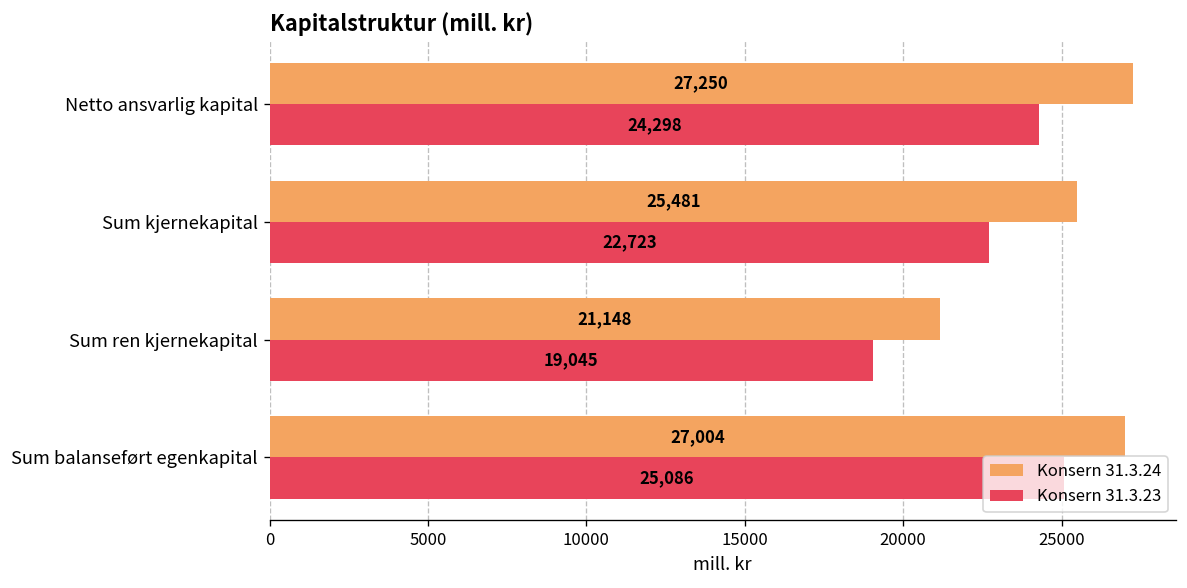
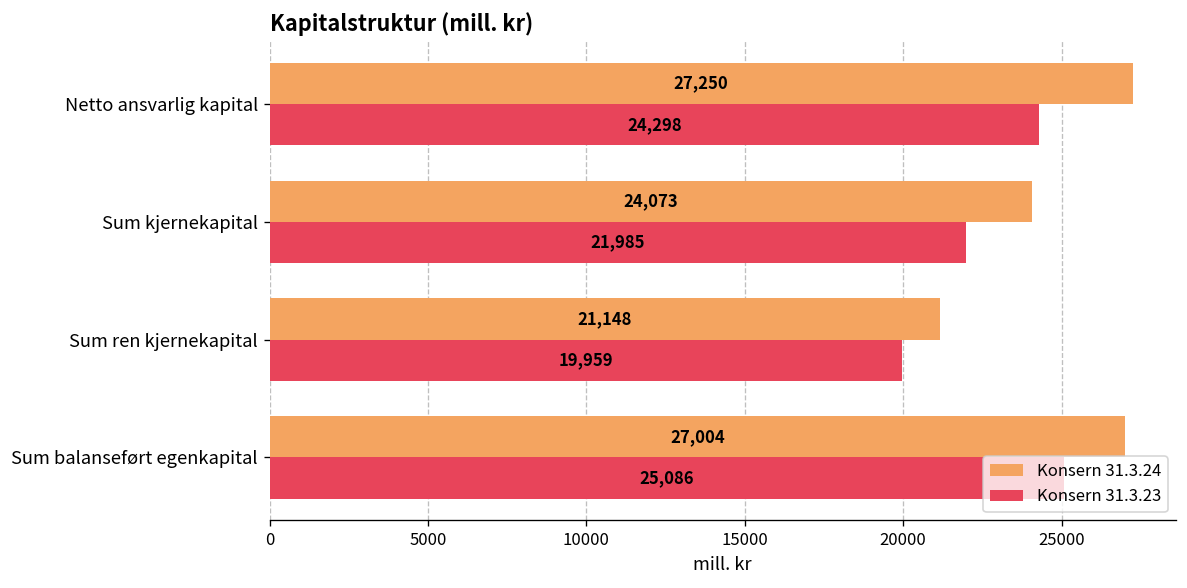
Konsern 31.3.24, Sum kjernekapital: 25,481 -> 24,073
Konsern 31.3.23, Sum kjernekapital: 22,723 -> 21,985
Konsern 31.3.23, Sum ren kjernekapital: 19,045 -> 19,959
